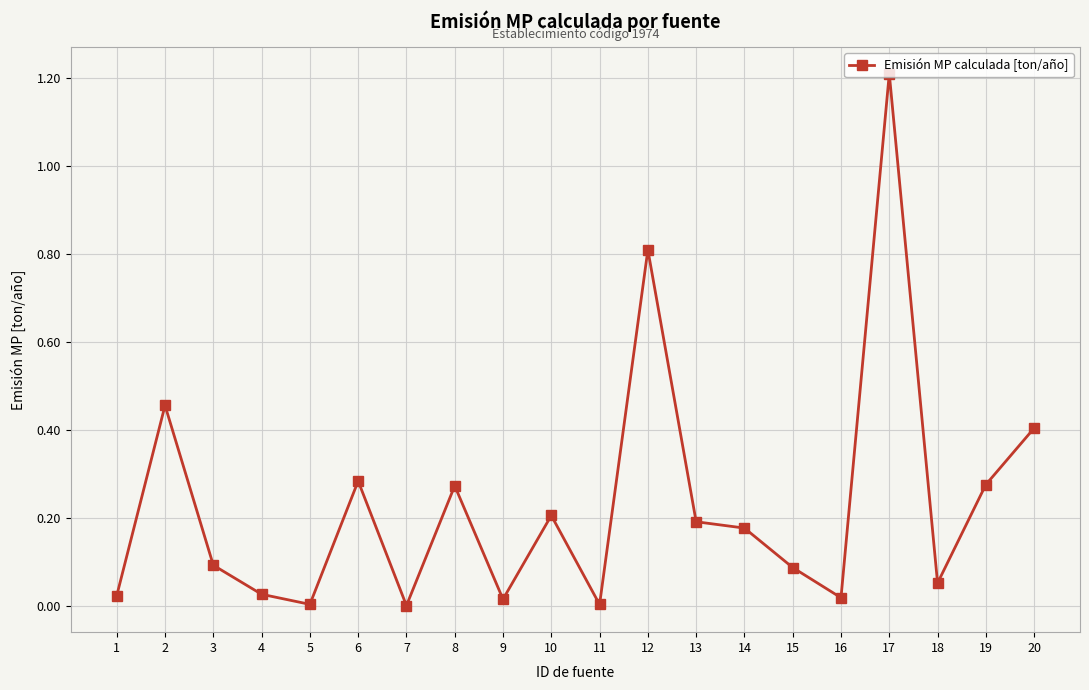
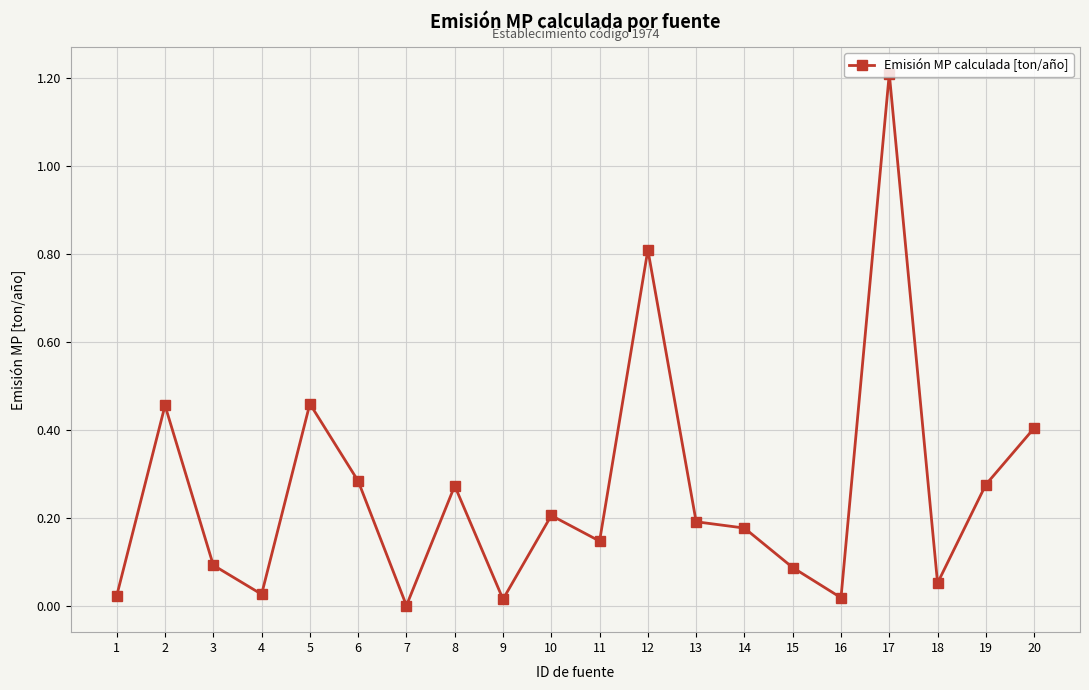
5: 0.00 -> 0.46
11: 0.00 -> 0.15
